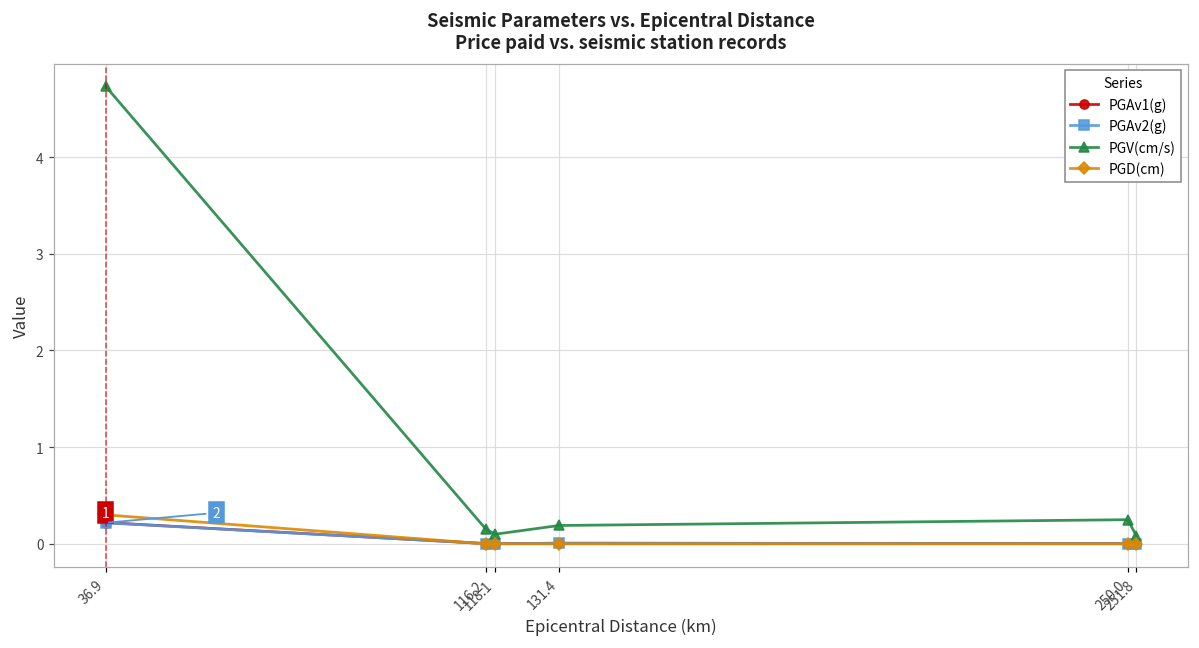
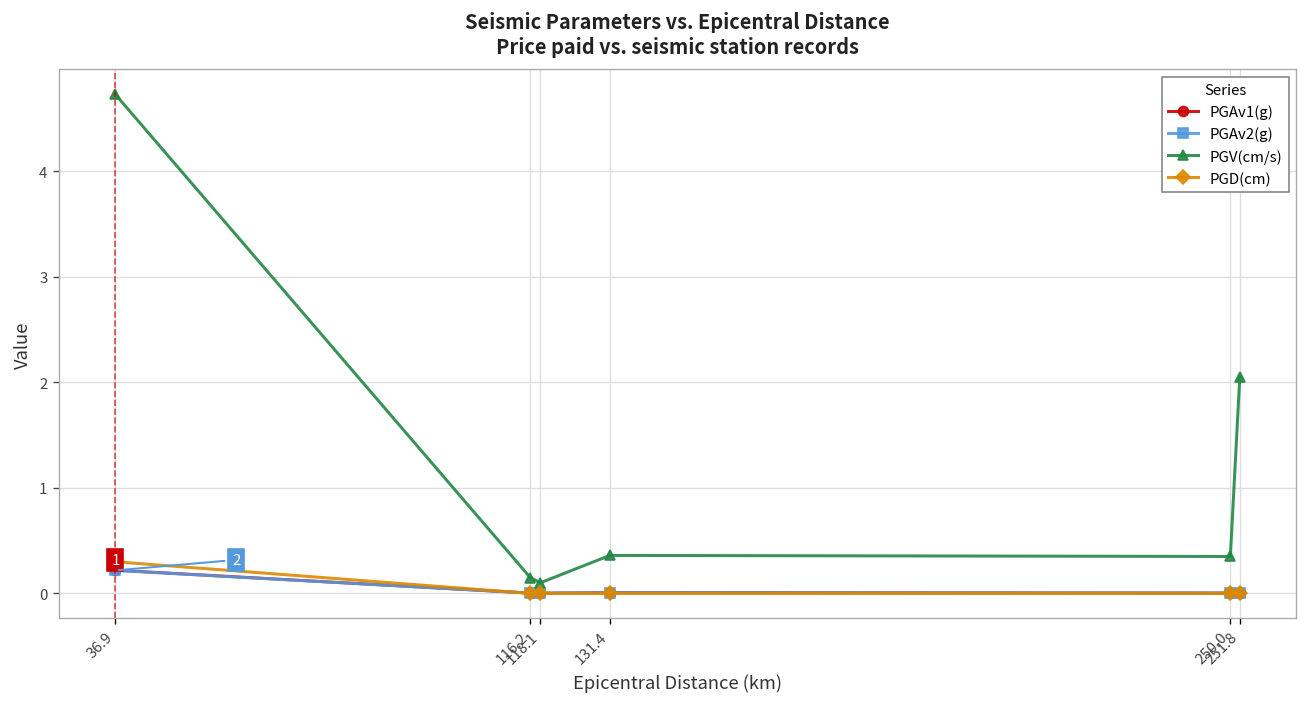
PGV(cm/s), 131.4: 0.2 -> 0.4
PGV(cm/s), 250.0: 0.3 -> 0.4
PGV(cm/s), 251.8: 0.1 -> 2.1
